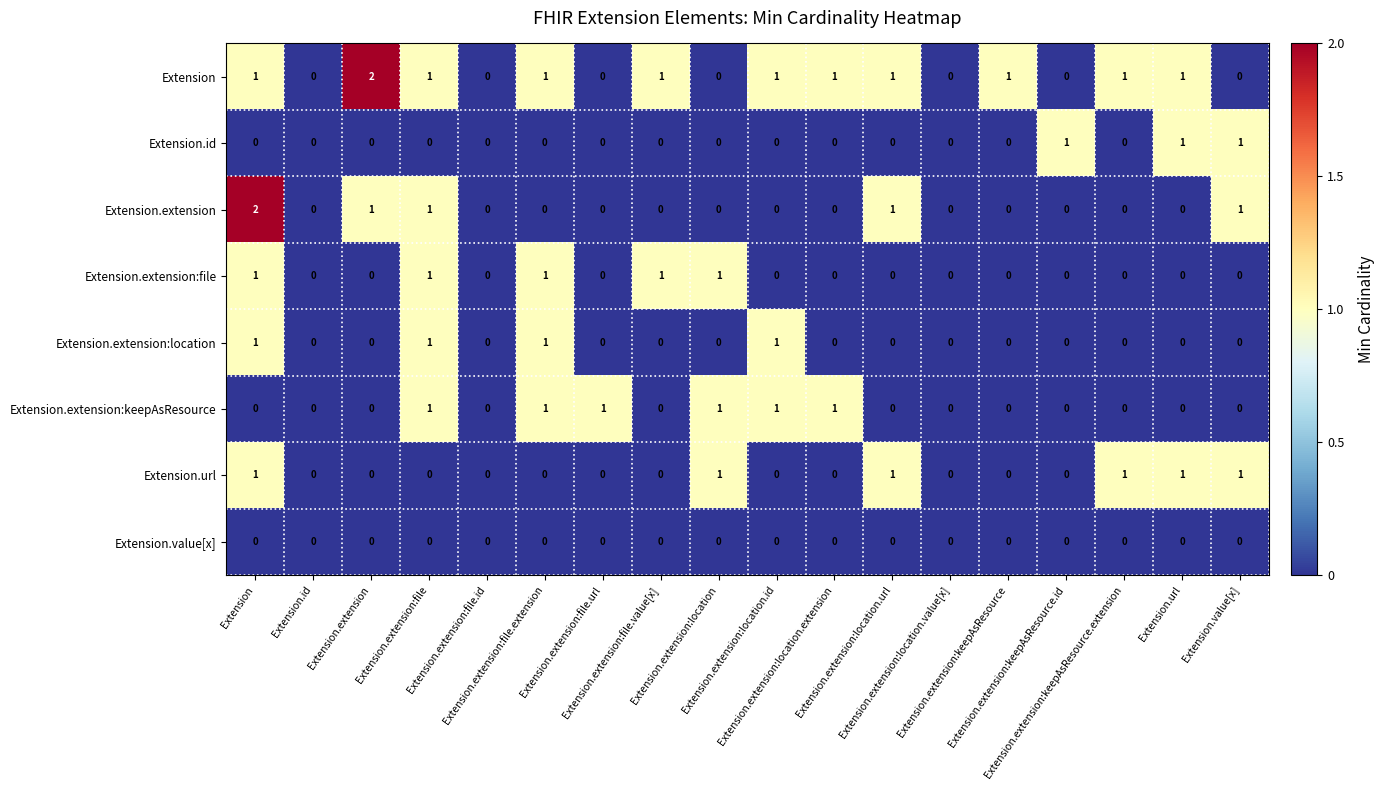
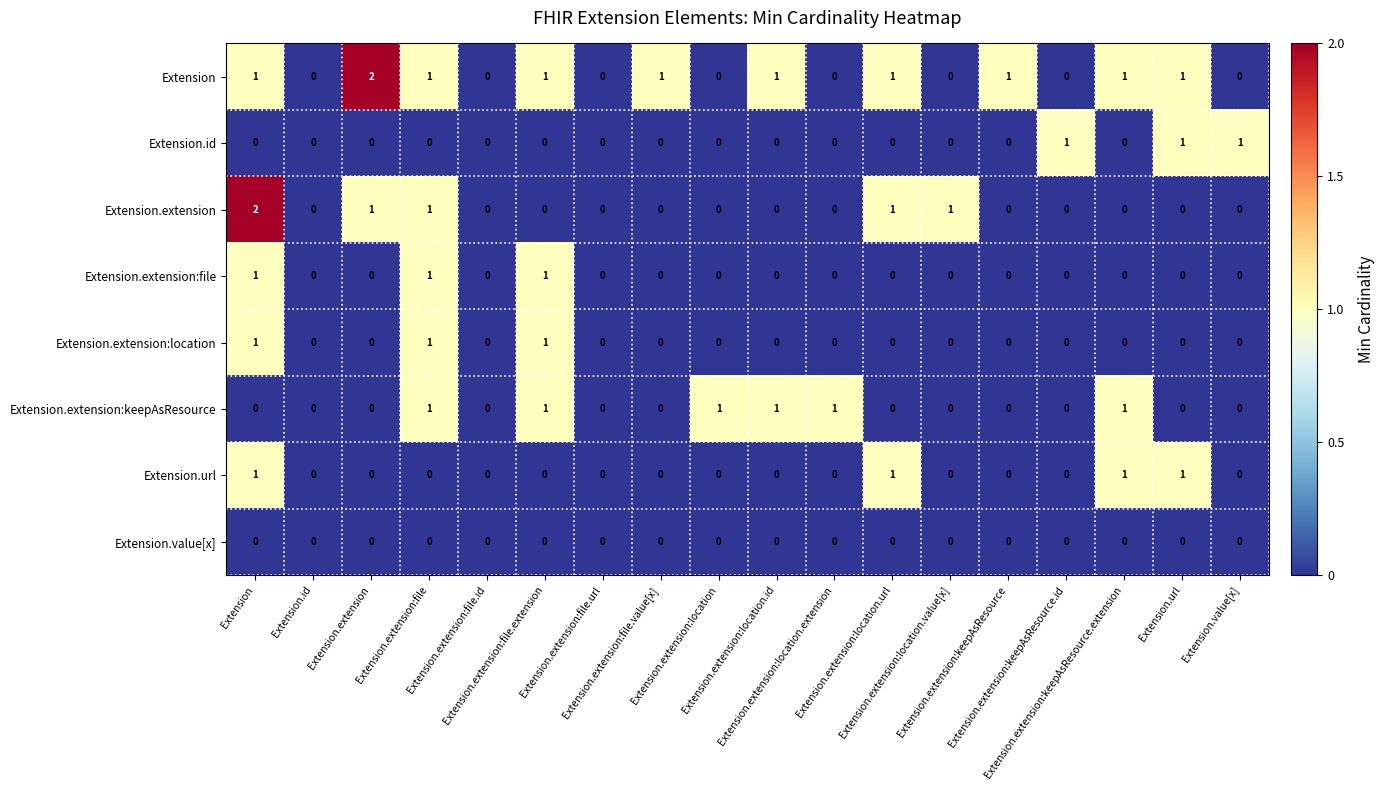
Extension, Extension.extension:location.extension: 1 -> 0
Extension.extension, Extension.extension:location.value[x]: 0 -> 1
Extension.extension, Extension.value[x]: 1 -> 0
Extension.extension:file, Extension.extension:file.value[x]: 1 -> 0
Extension.extension:file, Extension.extension:location: 1 -> 0
Extension.extension:location, Extension.extension:location.id: 1 -> 0
Extension.extension:keepAsResource, Extension.extension:file.url: 1 -> 0
Extension.extension:keepAsResource, Extension.extension:keepAsResource.extension: 0 -> 1
Extension.url, Extension.extension:location: 1 -> 0
Extension.url, Extension.value[x]: 1 -> 0
